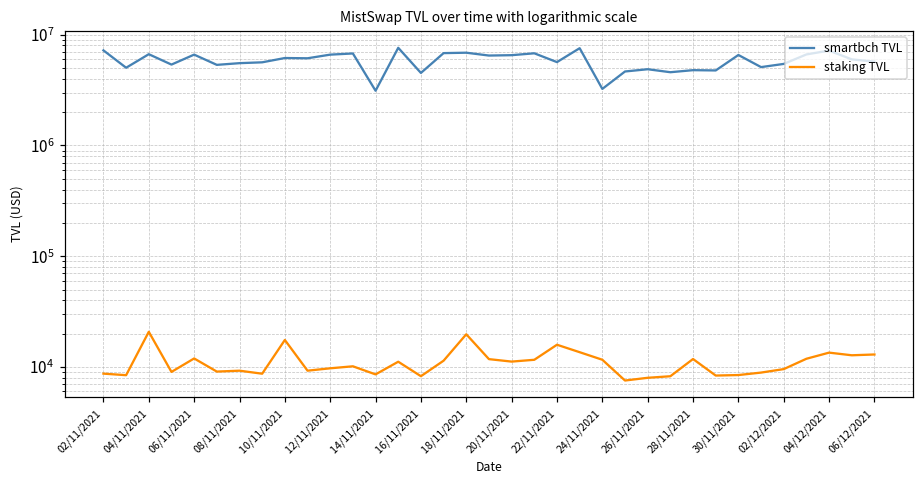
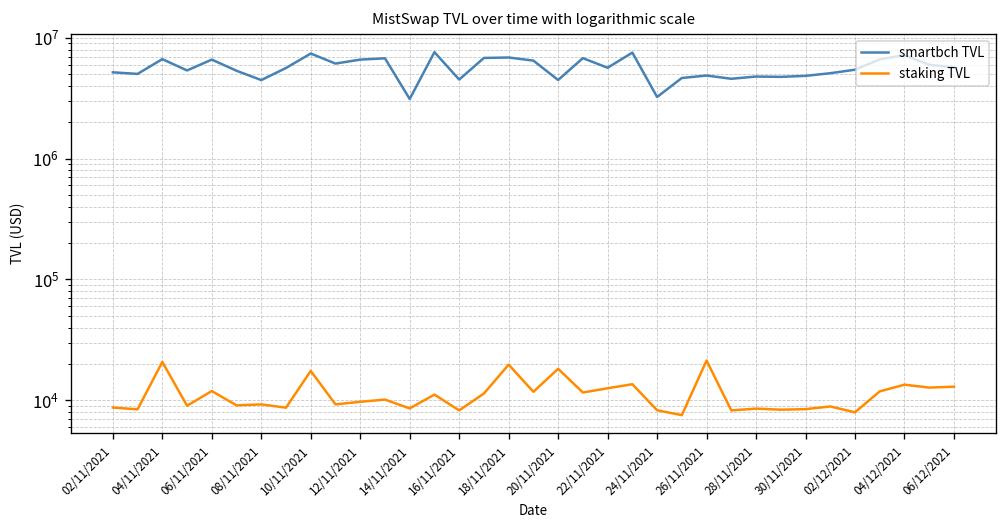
smartbch TVL, 02/11/2021: 7000000 -> 5000000
smartbch TVL, 08/11/2021: 6000000 -> 4000000
smartbch TVL, 10/11/2021: 6000000 -> 7000000
smartbch TVL, 20/11/2021: 7000000 -> 4000000
staking TVL, 20/11/2021: 11000 -> 18000
staking TVL, 22/11/2021: 16000 -> 13000
staking TVL, 24/11/2021: 12000 -> 8000
staking TVL, 26/11/2021: 8000 -> 21000
staking TVL, 28/11/2021: 12000 -> 9000
smartbch TVL, 30/11/2021: 7000000 -> 5000000
staking TVL, 02/12/2021: 10000 -> 8000
